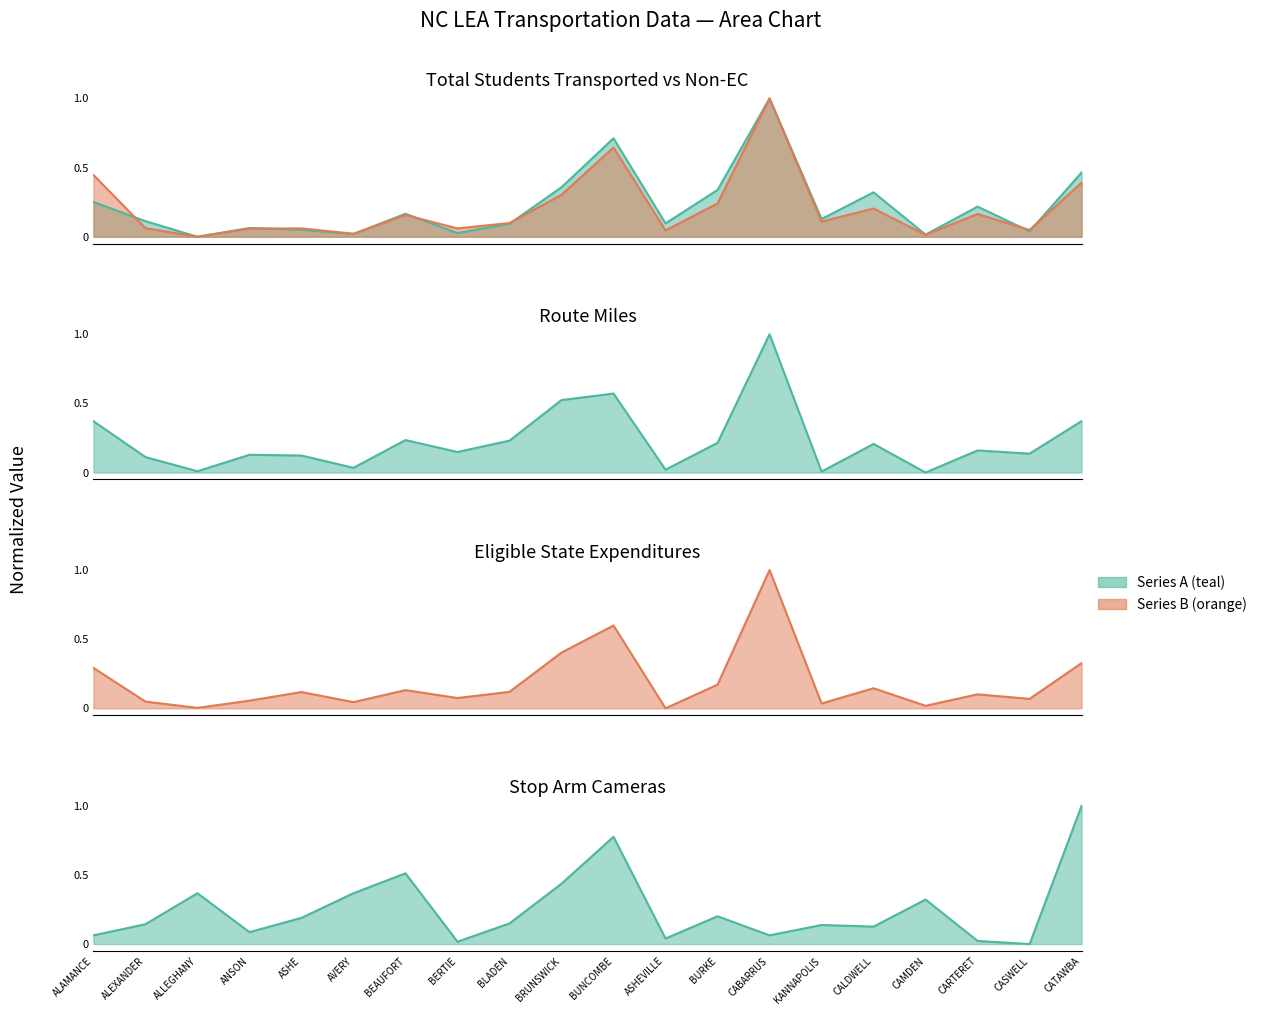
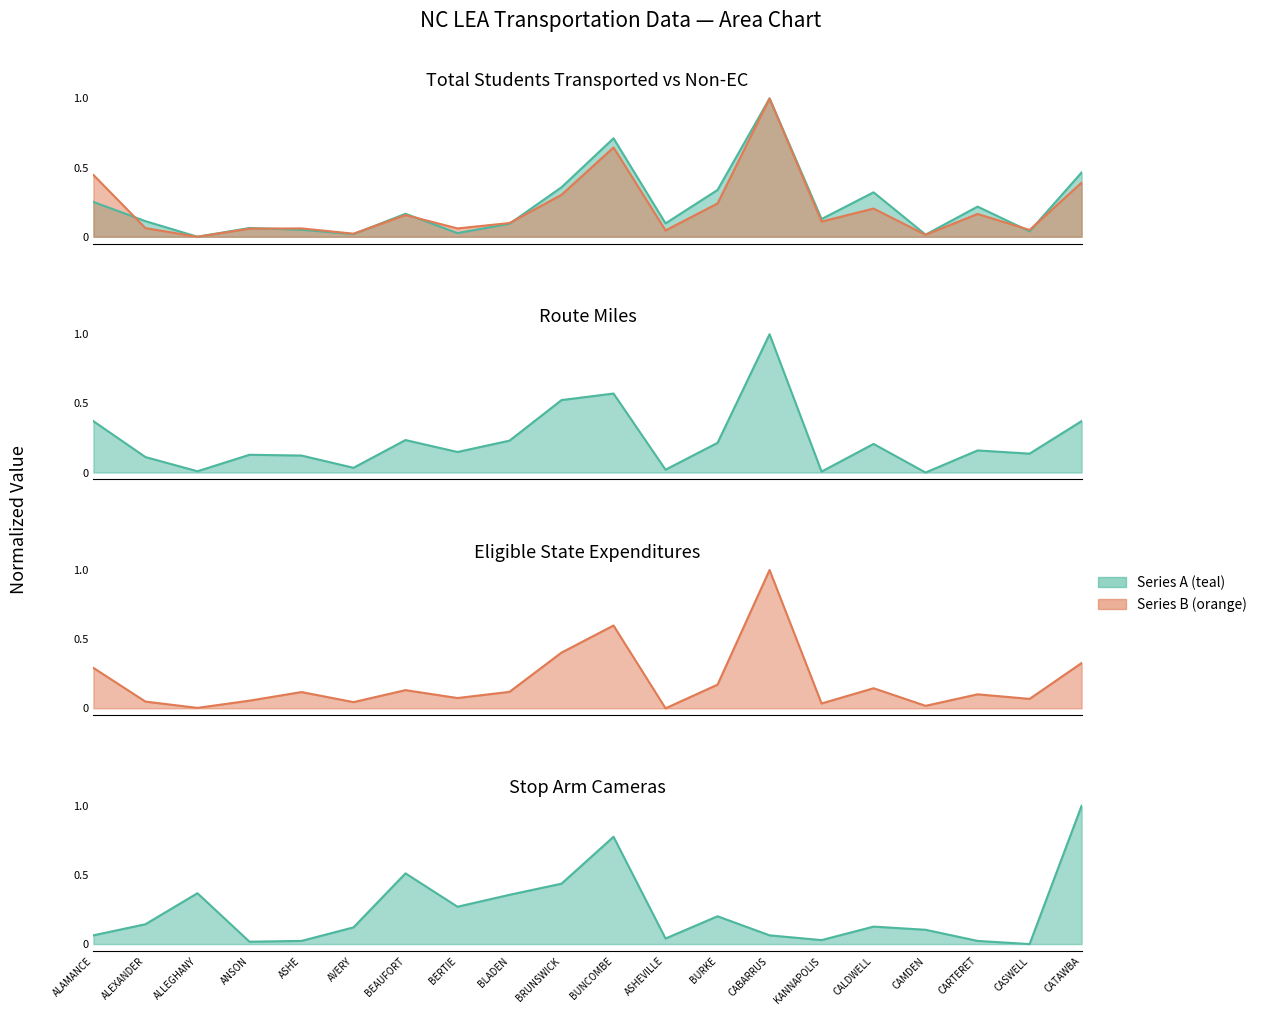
Stop Arm Cameras, ANSON: 0.09 -> 0.02
Stop Arm Cameras, ASHE: 0.19 -> 0.02
Stop Arm Cameras, AVERY: 0.37 -> 0.12
Stop Arm Cameras, BERTIE: 0.02 -> 0.27
Stop Arm Cameras, BLADEN: 0.15 -> 0.36
Stop Arm Cameras, KANNAPOLIS: 0.14 -> 0.03
Stop Arm Cameras, CAMDEN: 0.32 -> 0.10
